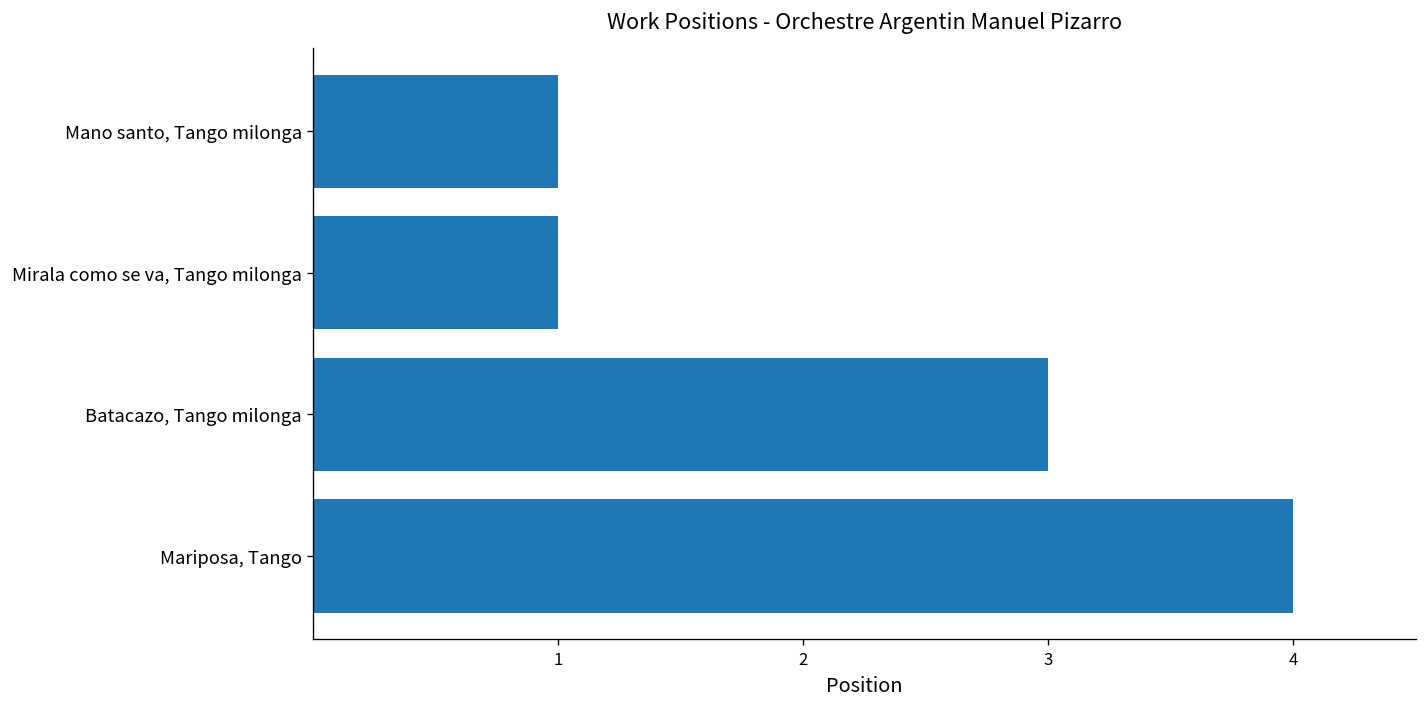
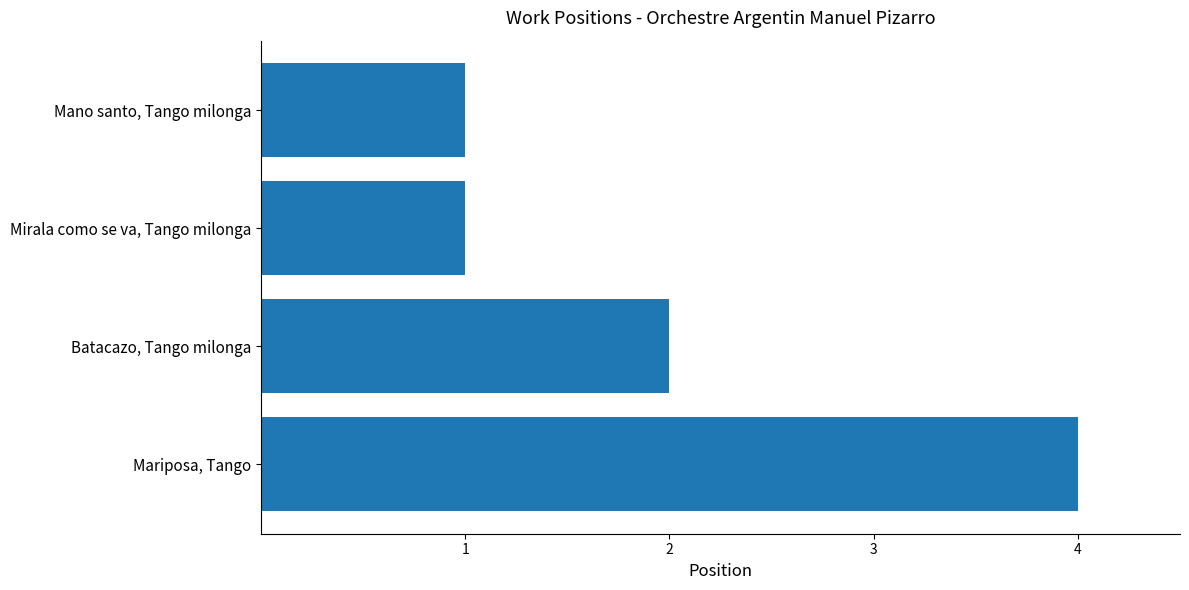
Batacazo, Tango milonga: 3 -> 2
